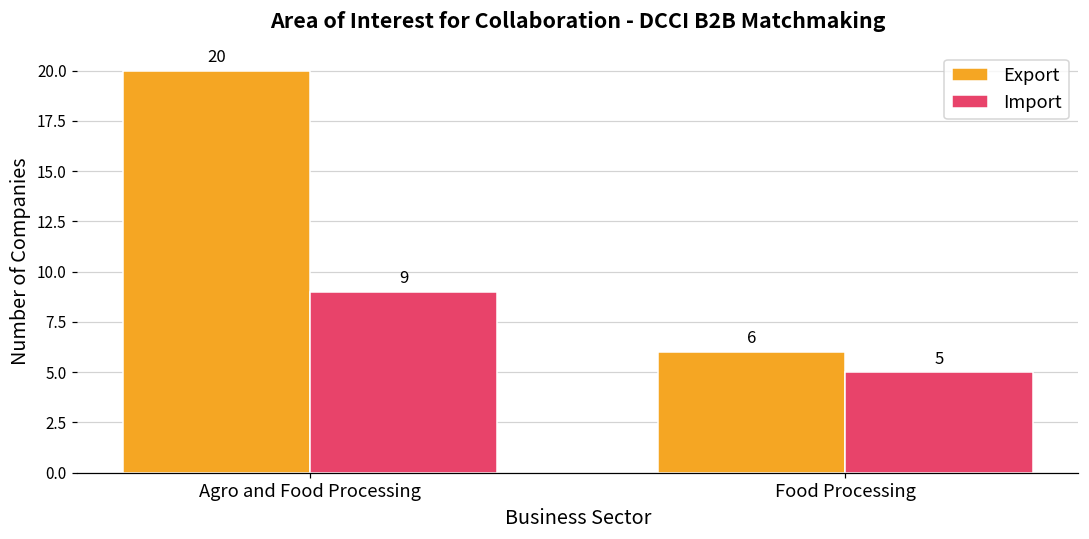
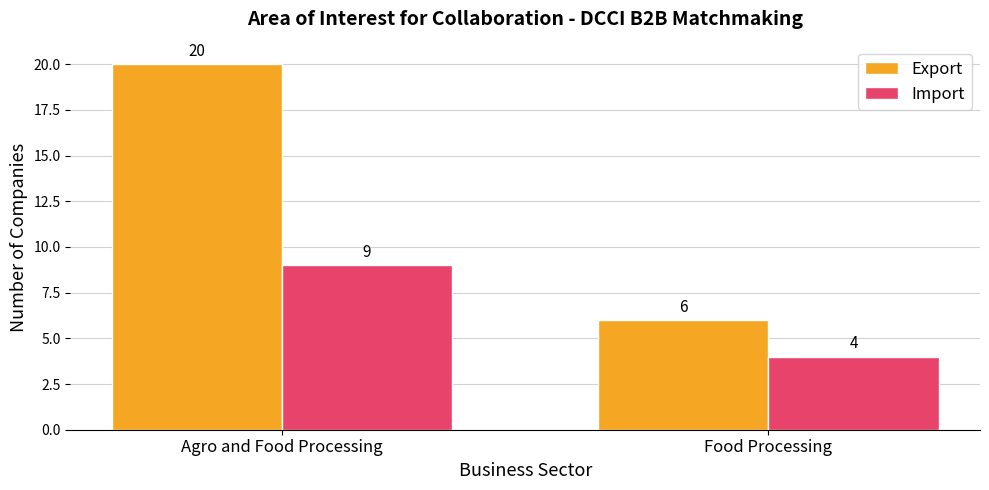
Import, Food Processing: 5 -> 4
